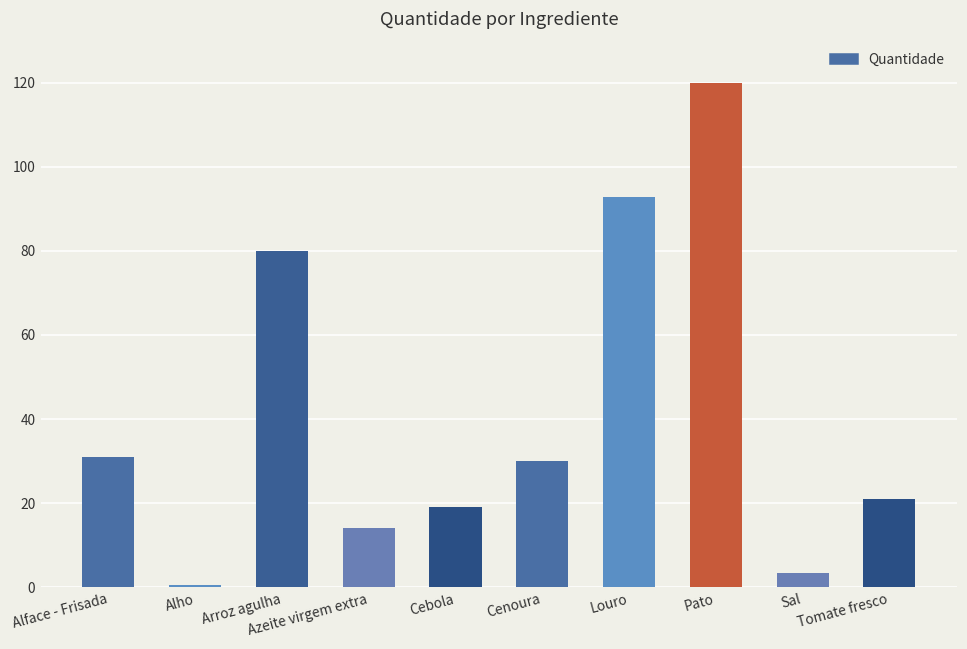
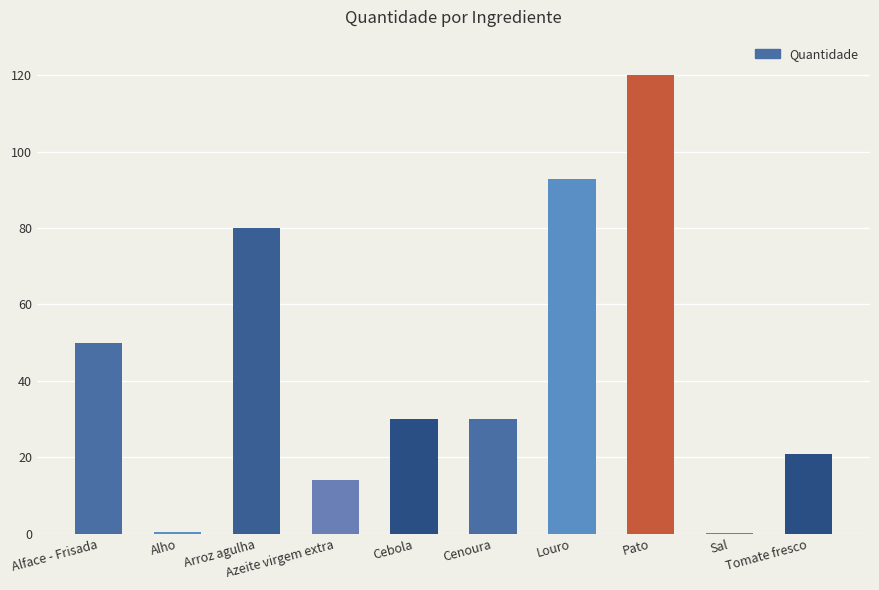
Alface - Frisada: 31 -> 50
Cebola: 19 -> 30
Sal: 3 -> 0
